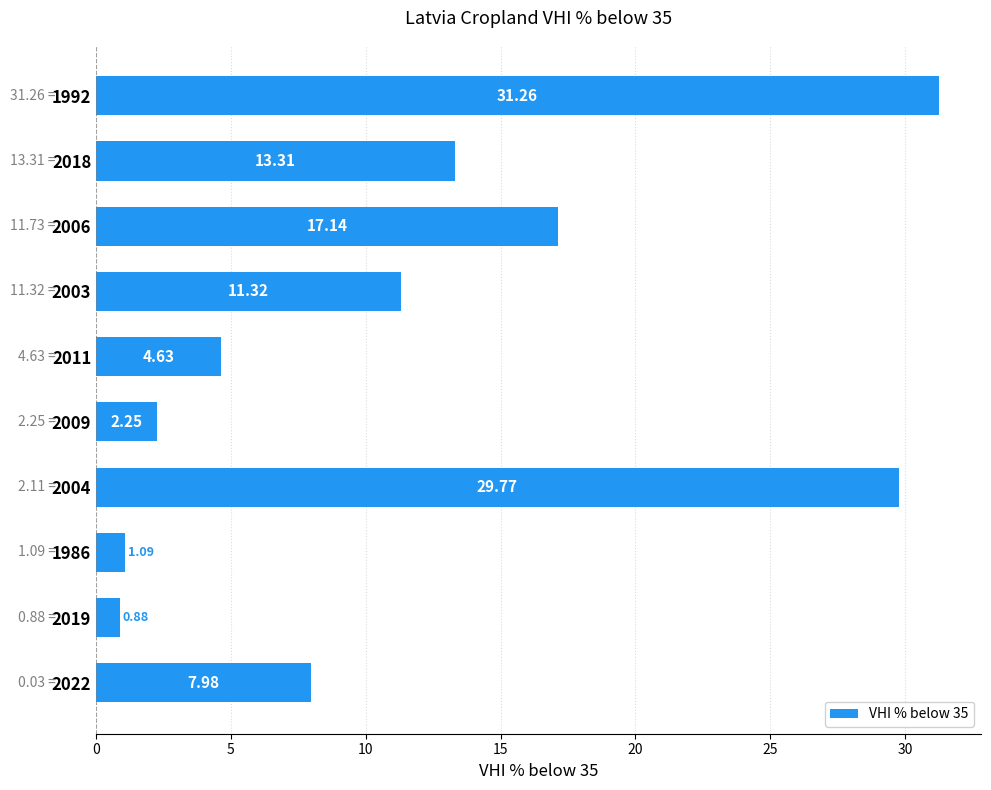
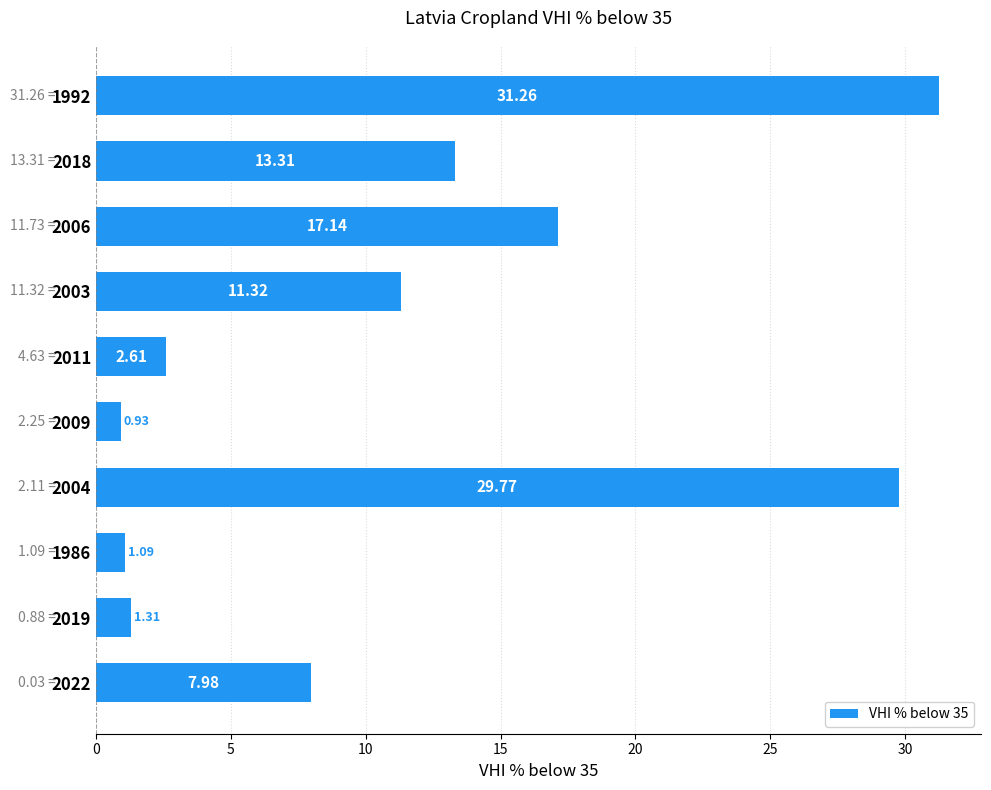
2011: 4.63 -> 2.61
2009: 2.25 -> 0.93
2019: 0.88 -> 1.31
